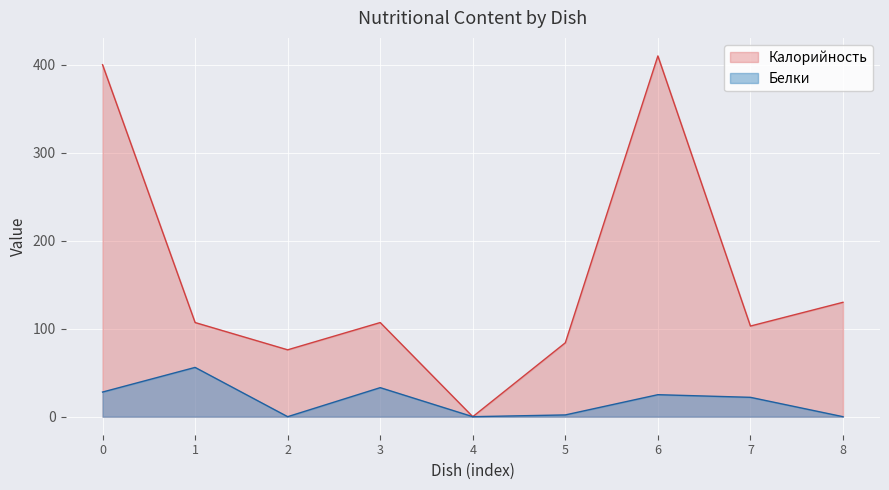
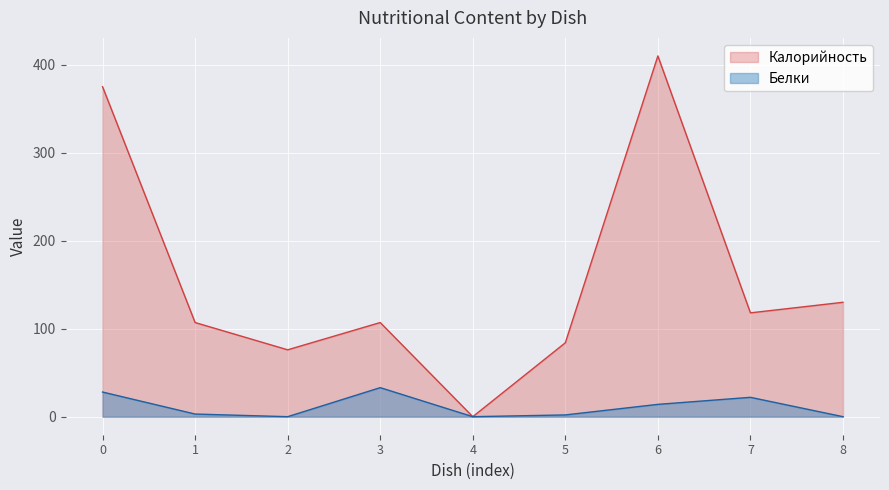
Калорийность, 0: 400 -> 380
Белки, 1: 60 -> 0
Белки, 6: 30 -> 10
Калорийность, 7: 100 -> 120
